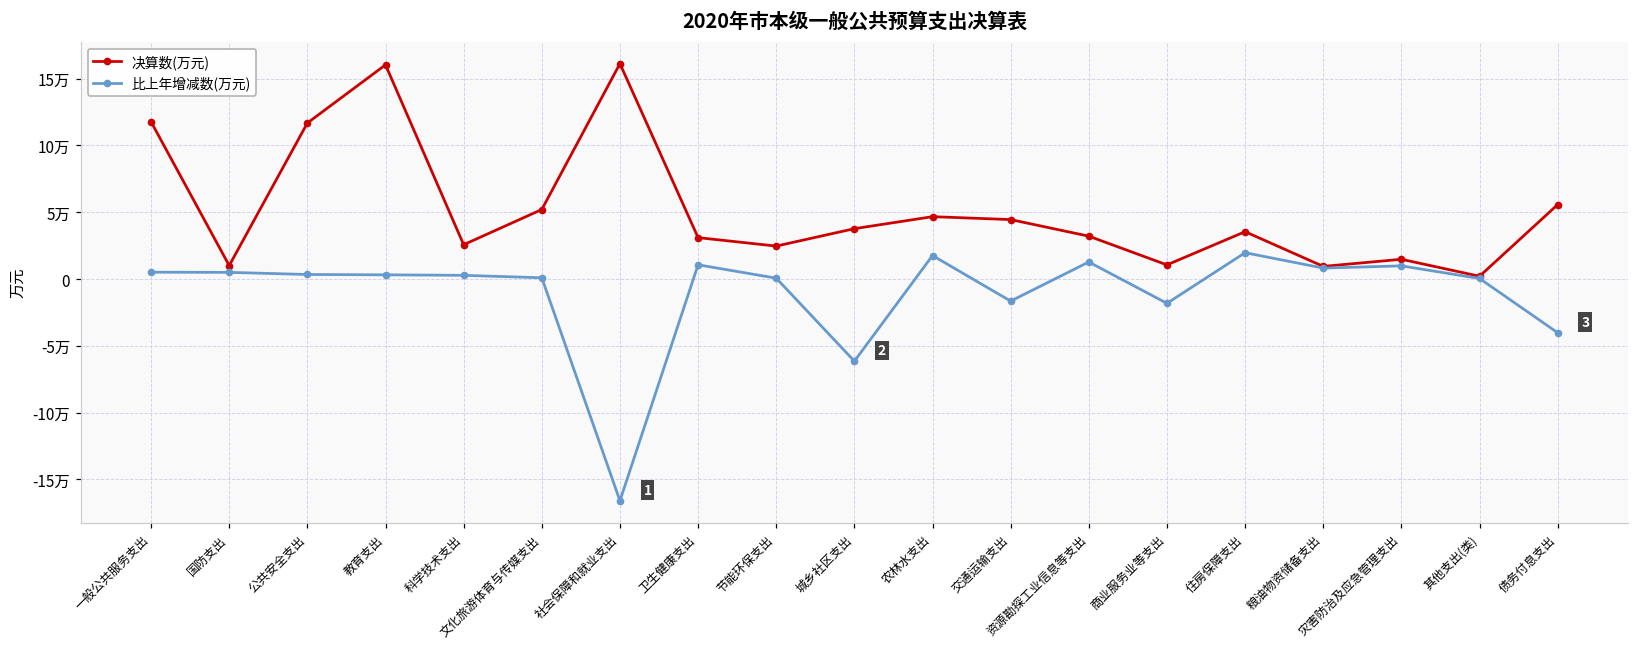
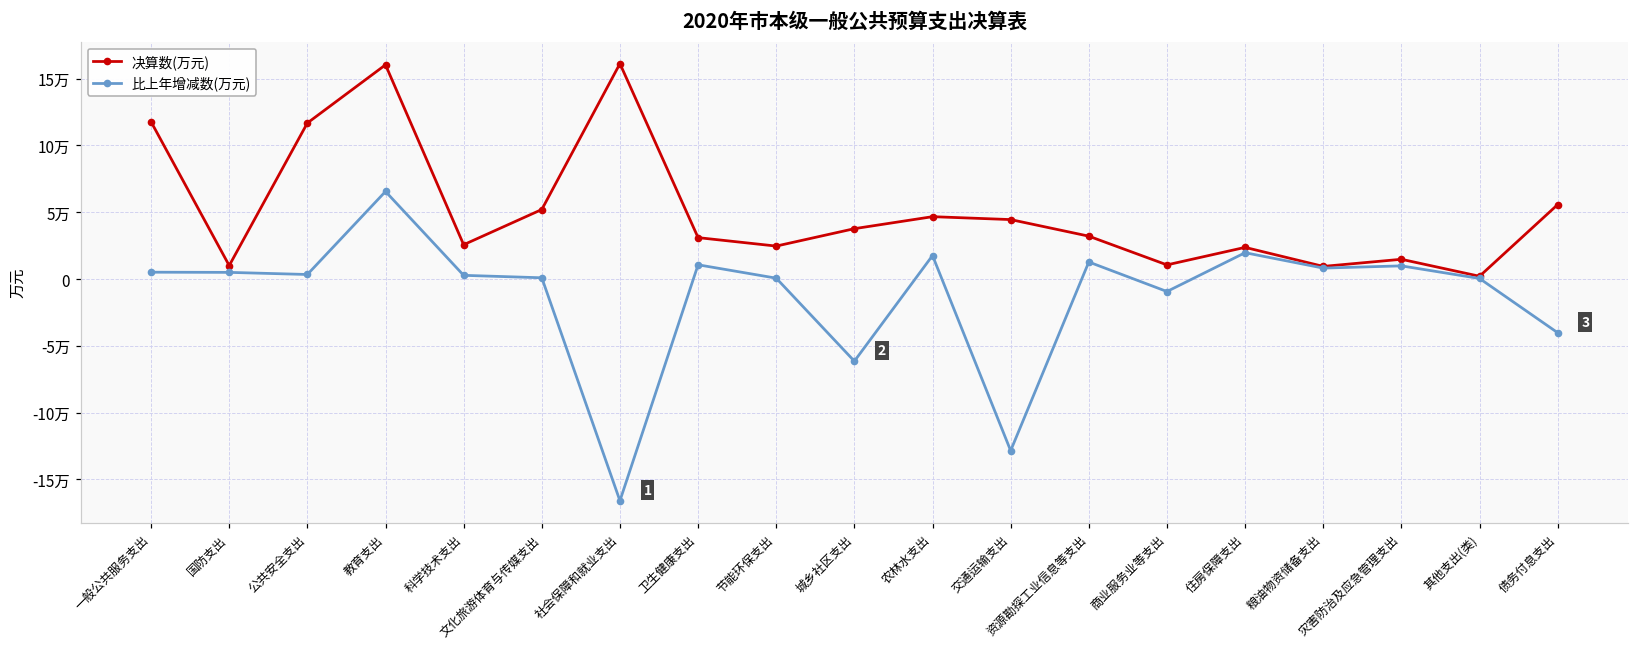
比上年增减数(万元), 教育支出: 0.3万 -> 6.6万
比上年增减数(万元), 交通运输支出: -1.7万 -> -12.9万
比上年增减数(万元), 商业服务业等支出: -1.8万 -> -0.9万
决算数(万元), 住房保障支出: 3.5万 -> 2.4万
